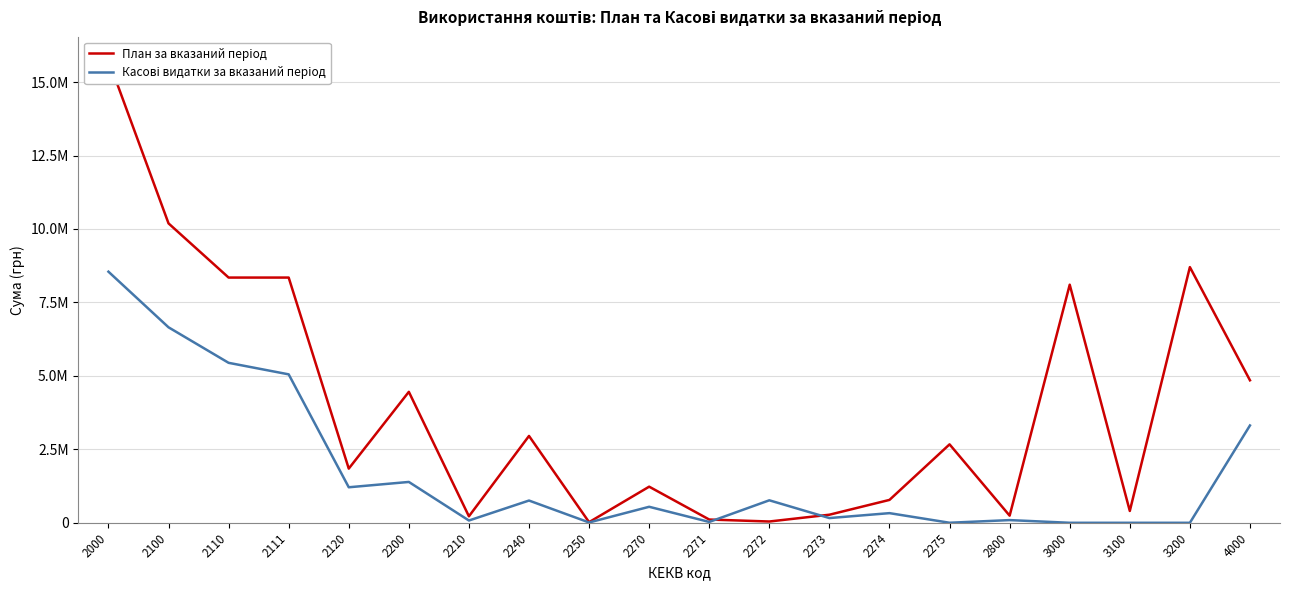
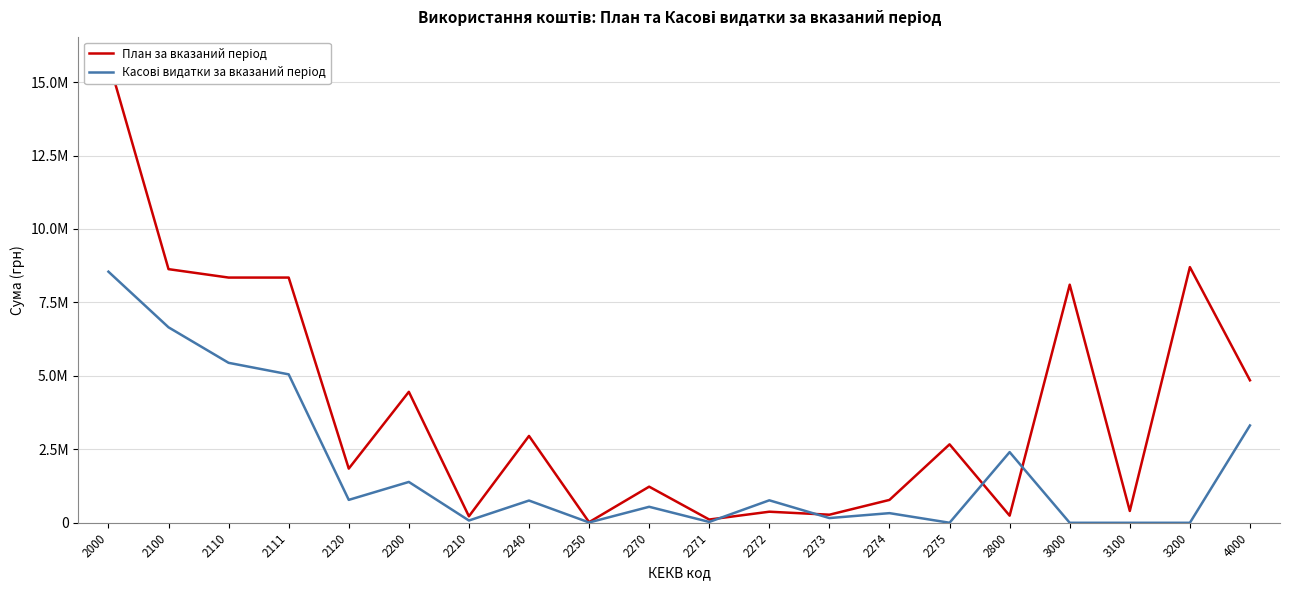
План за вказаний період, 2100: 10.2М -> 8.6М
Касові видатки за вказаний період, 2120: 1.2М -> 0.8М
План за вказаний період, 2272: 0.0М -> 0.4М
Касові видатки за вказаний період, 2800: 0.1М -> 2.4М
